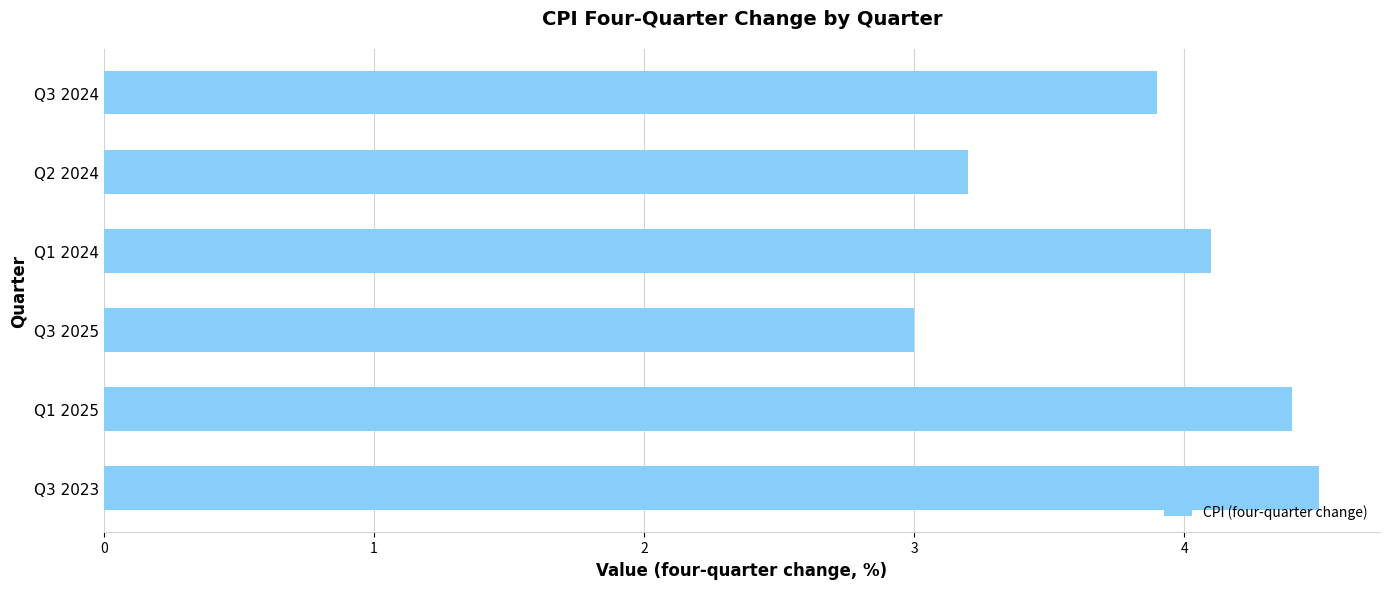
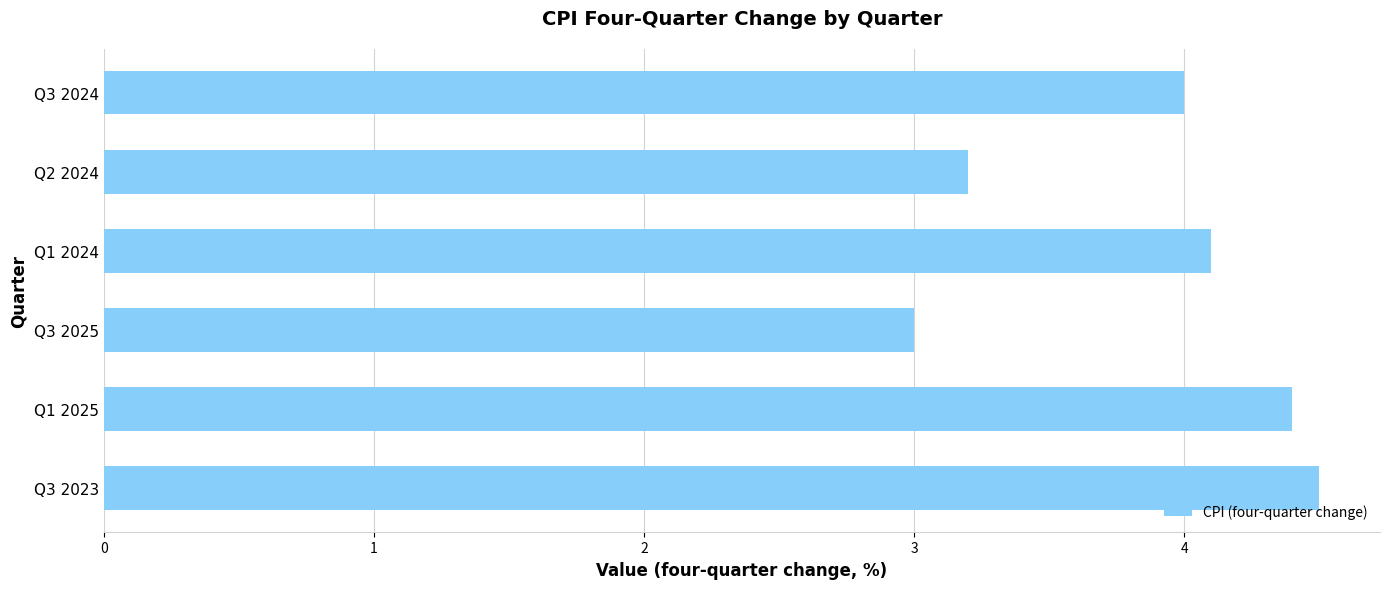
Q3 2024: 3.9 -> 4.0
